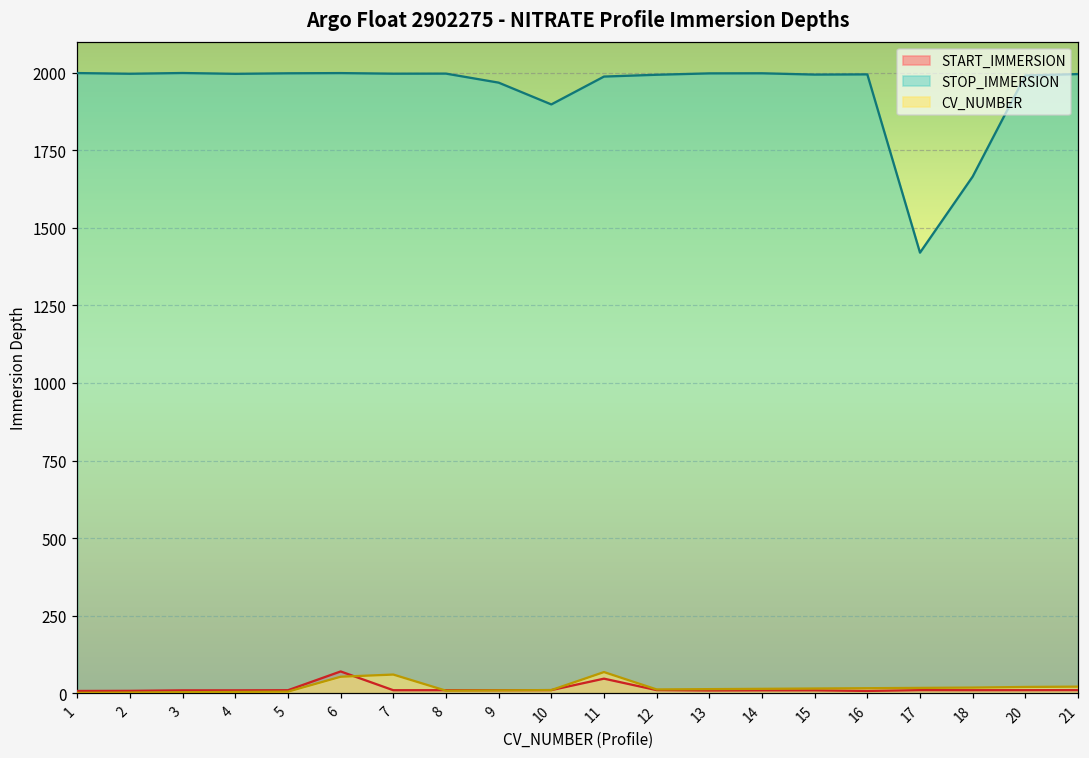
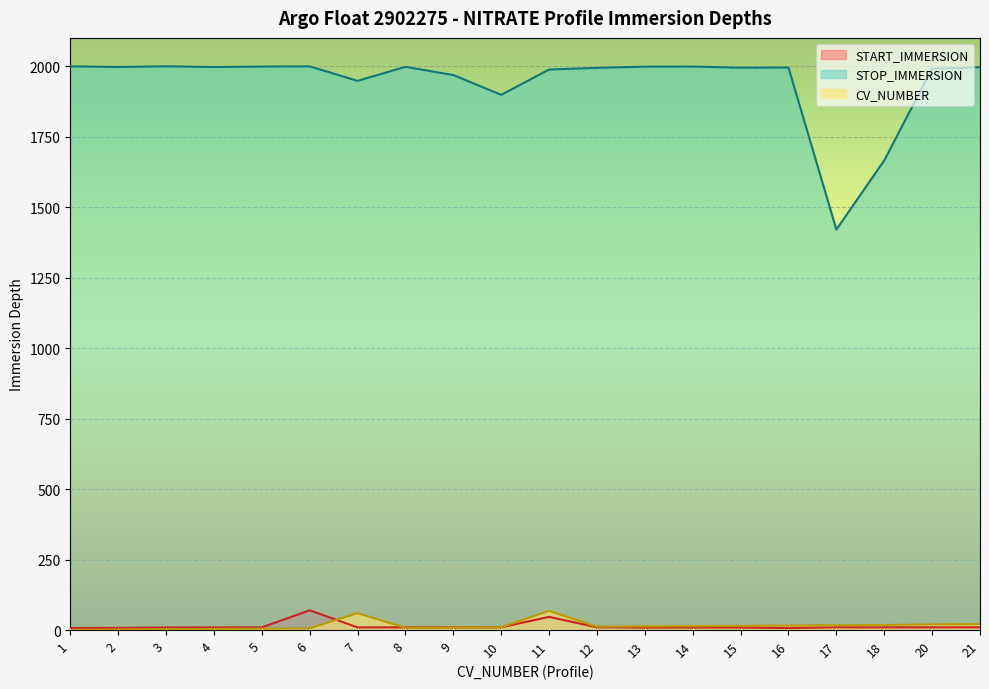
CV_NUMBER, 6: 50 -> 10
STOP_IMMERSION, 7: 2000 -> 1950
